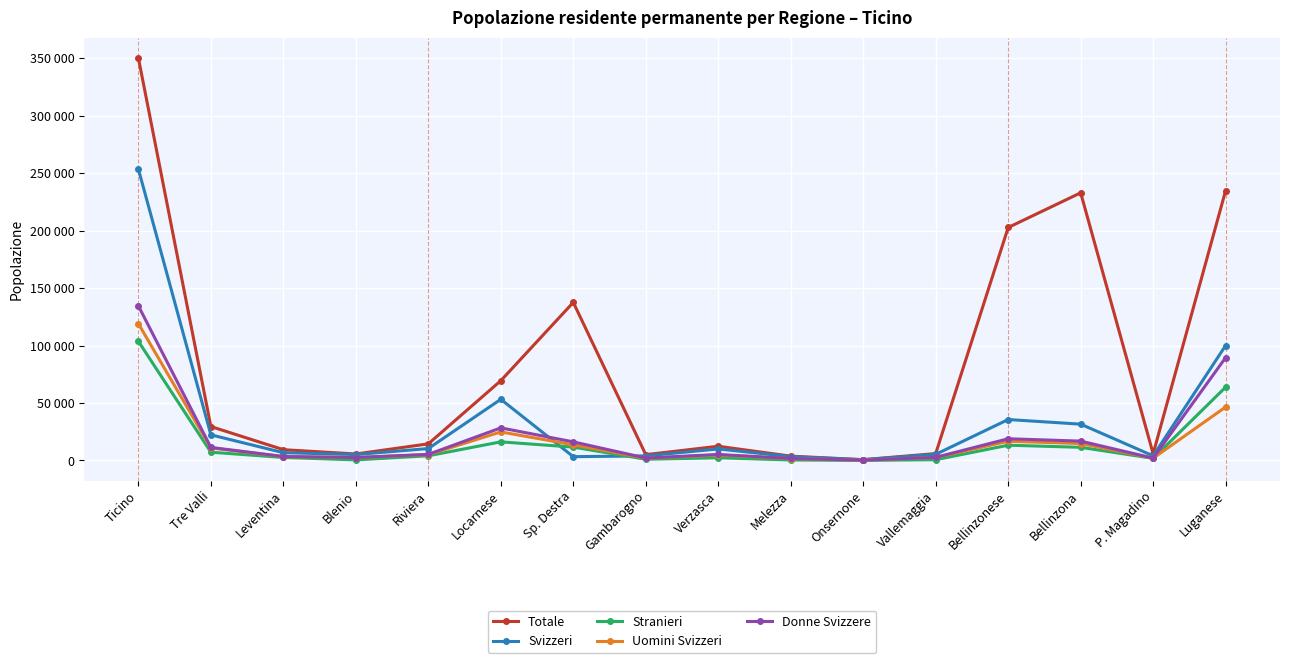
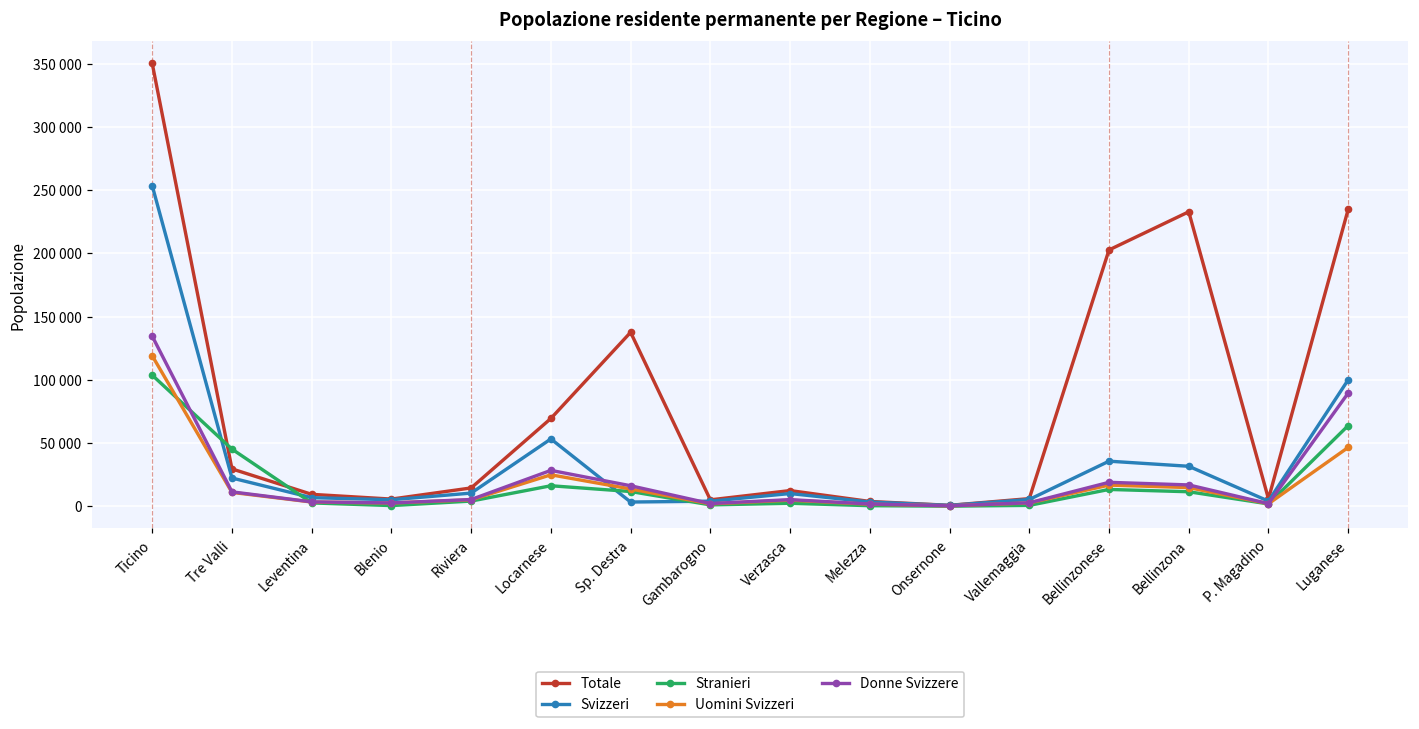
Stranieri, Tre Valli: 7000 -> 45000
